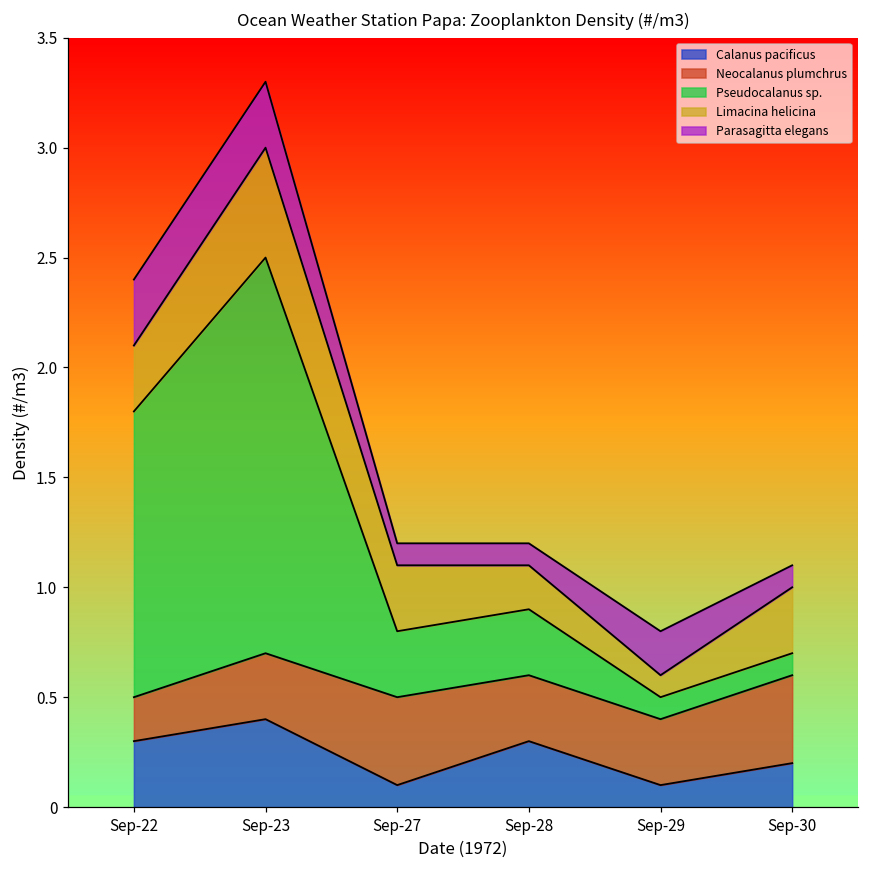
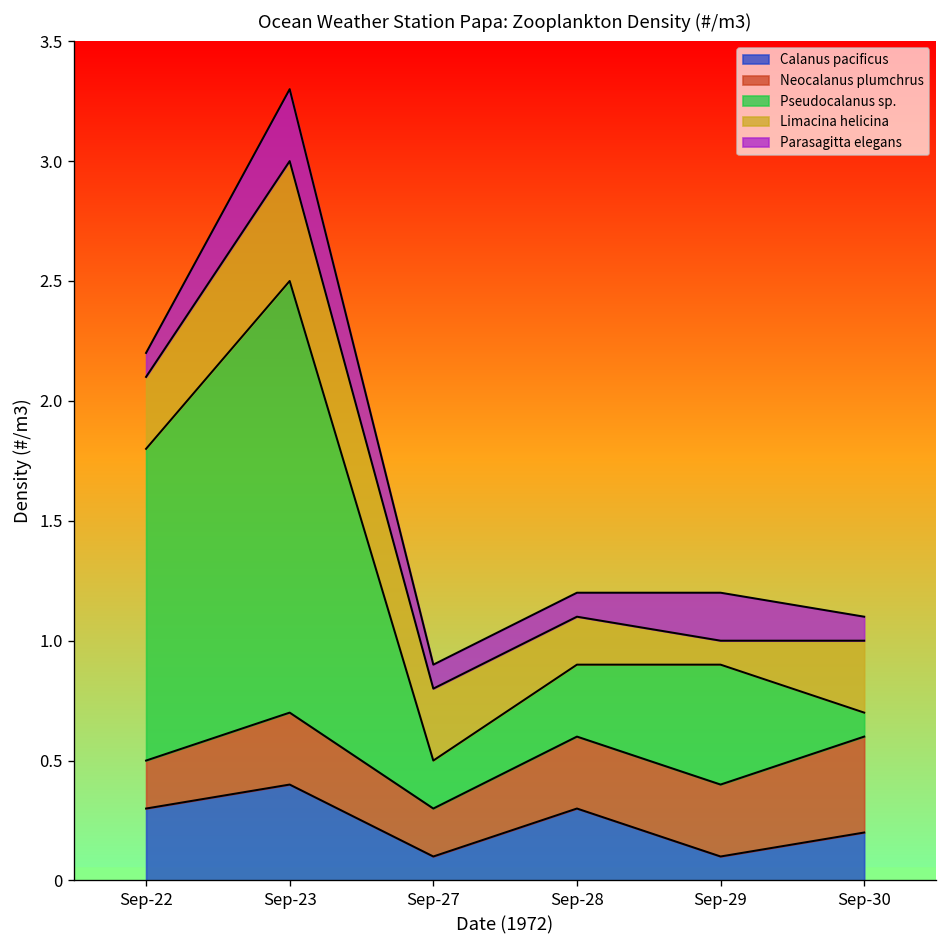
Parasagitta elegans, Sep-22: 0.3 -> 0.1
Neocalanus plumchrus, Sep-27: 0.4 -> 0.2
Pseudocalanus sp., Sep-27: 0.3 -> 0.2
Pseudocalanus sp., Sep-29: 0.1 -> 0.5
